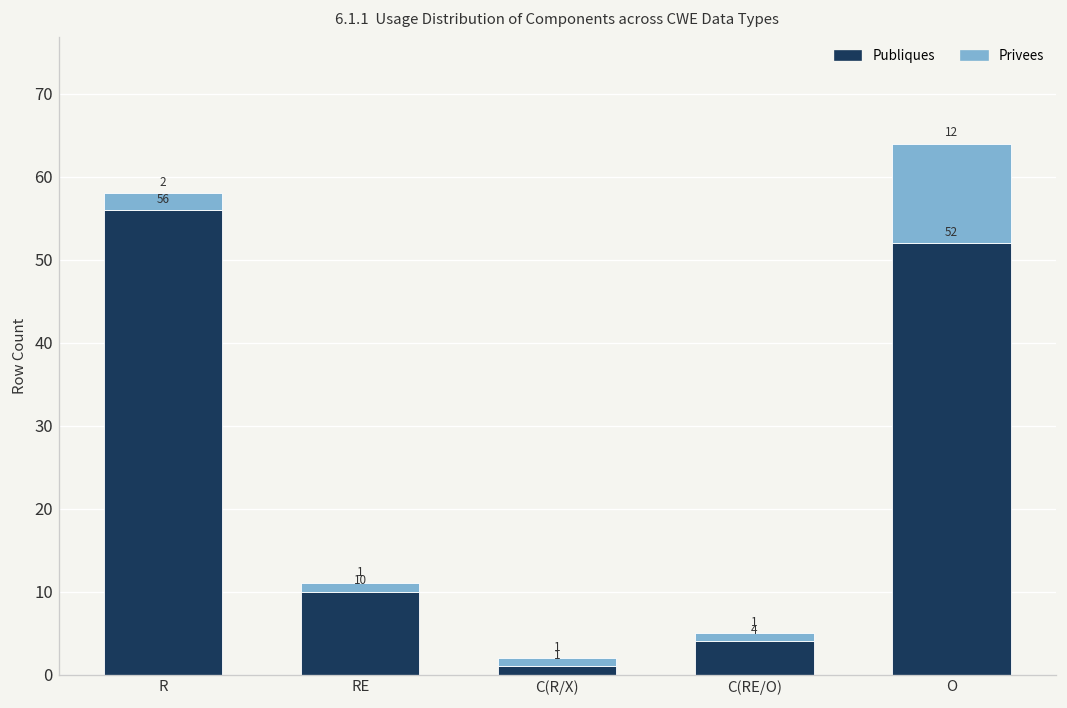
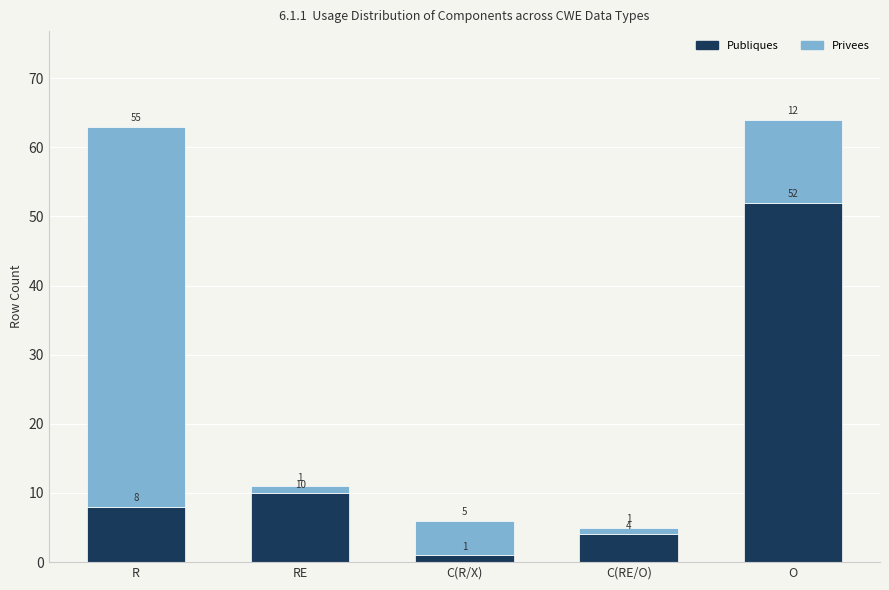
Publiques, R: 56 -> 8
Privees, R: 2 -> 55
Privees, C(R/X): 1 -> 5
